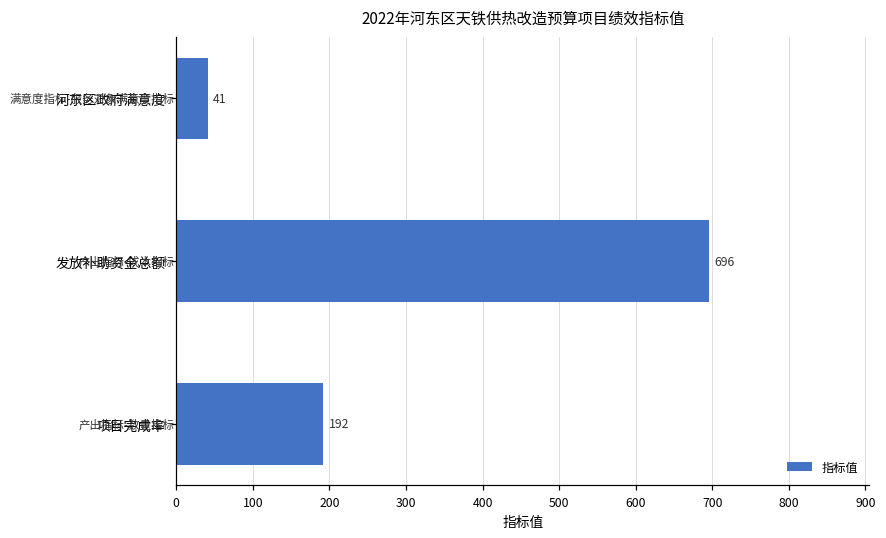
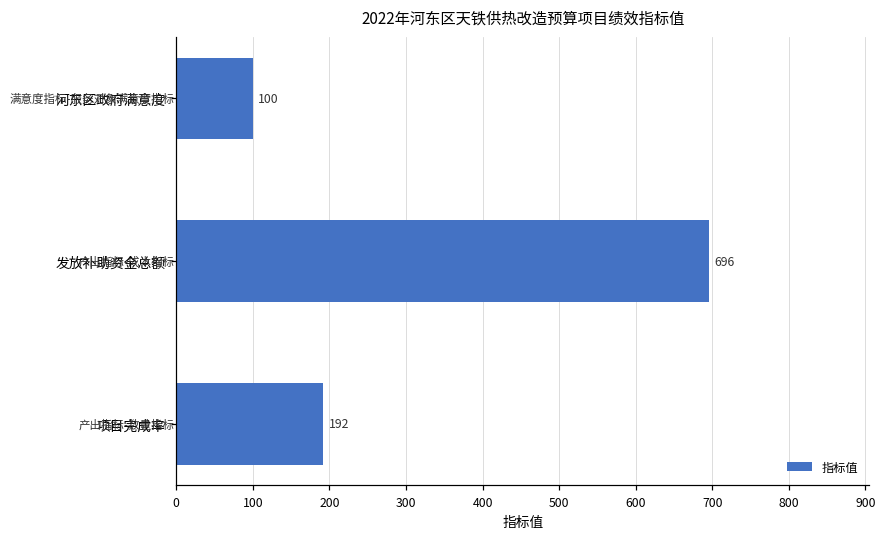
河东区政府满意度: 41 -> 100
